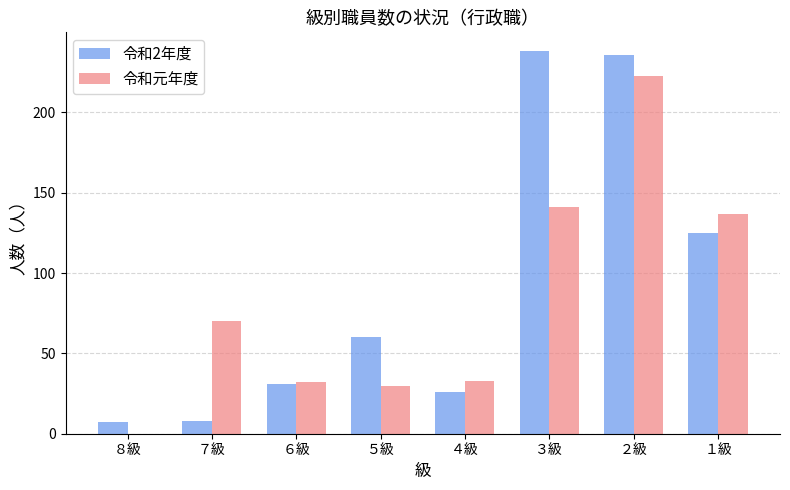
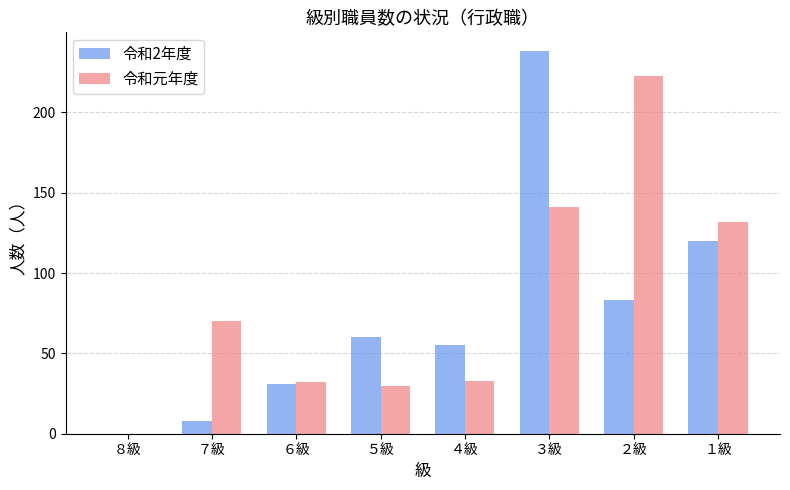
令和2年度, ８級: 7 -> 0
令和2年度, ４級: 26 -> 55
令和2年度, ２級: 236 -> 83
令和2年度, １級: 125 -> 120
令和元年度, １級: 137 -> 132
